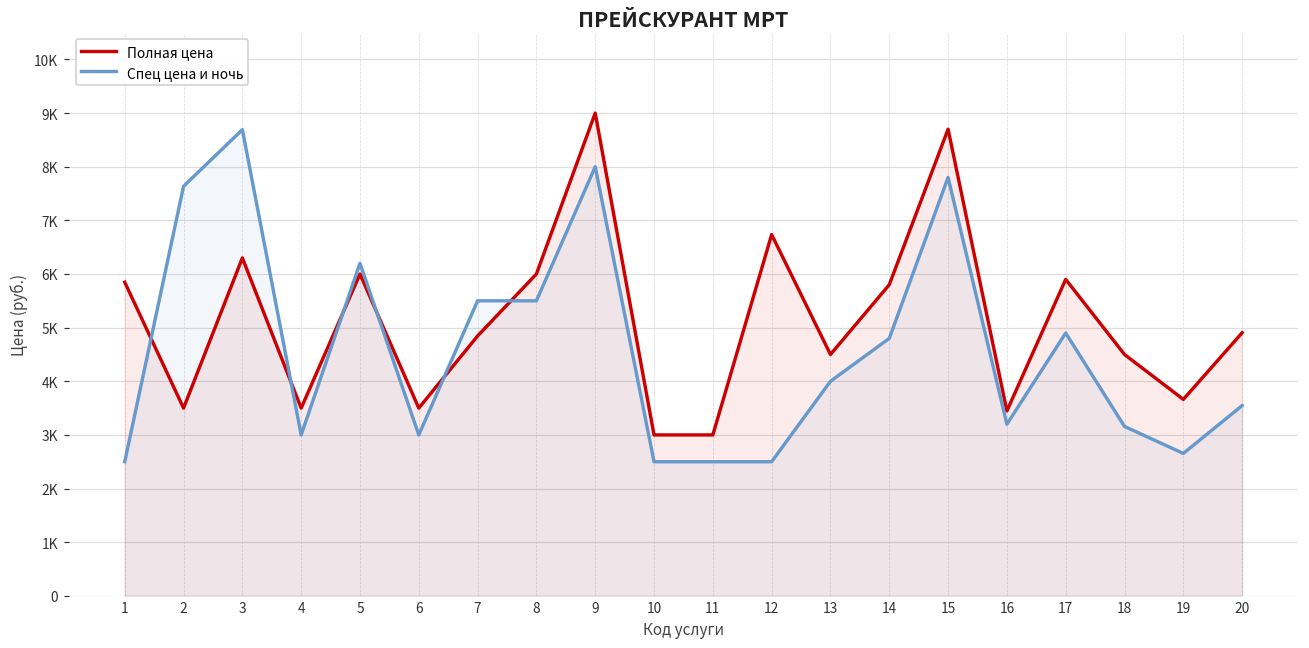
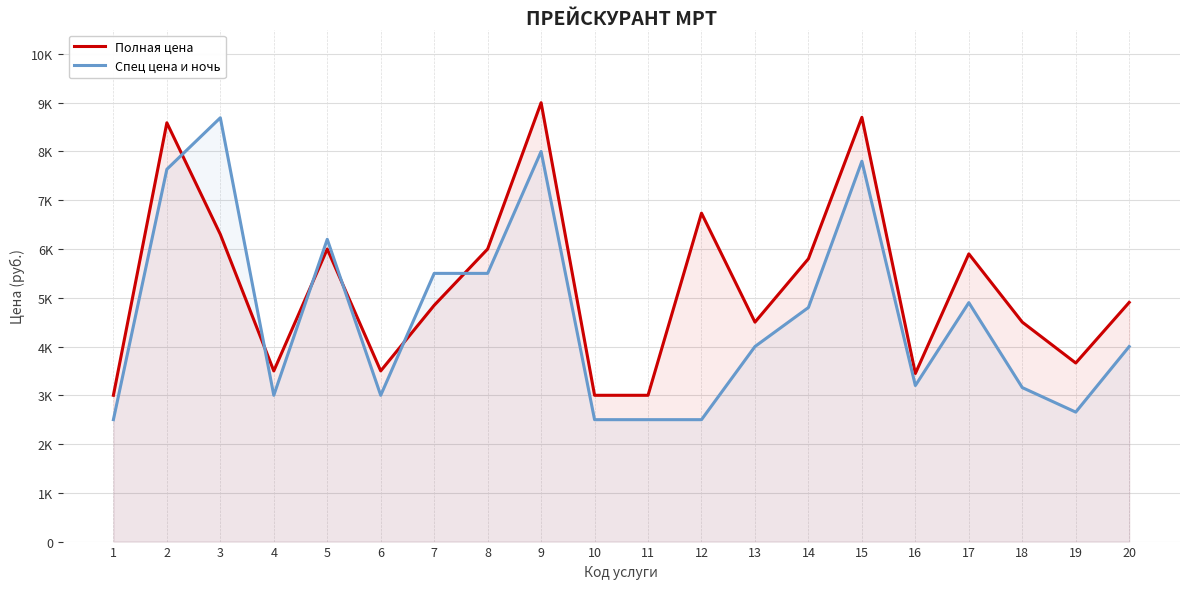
Полная цена, 1: 5800 -> 3000
Полная цена, 2: 3500 -> 8600
Спец цена и ночь, 20: 3500 -> 4000
